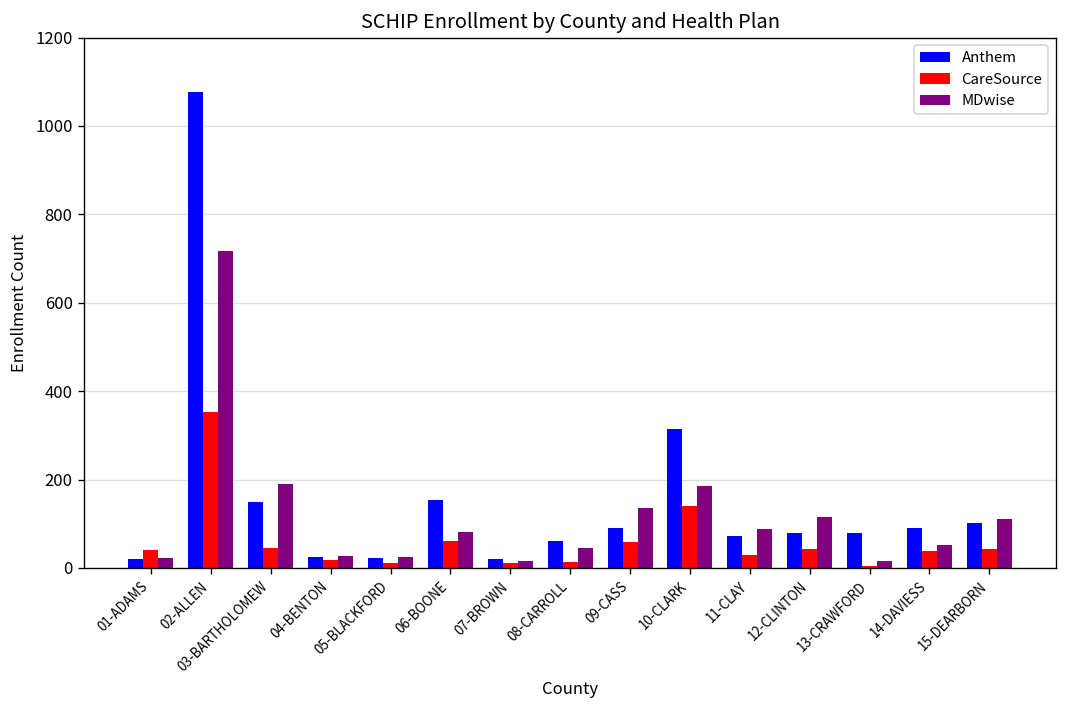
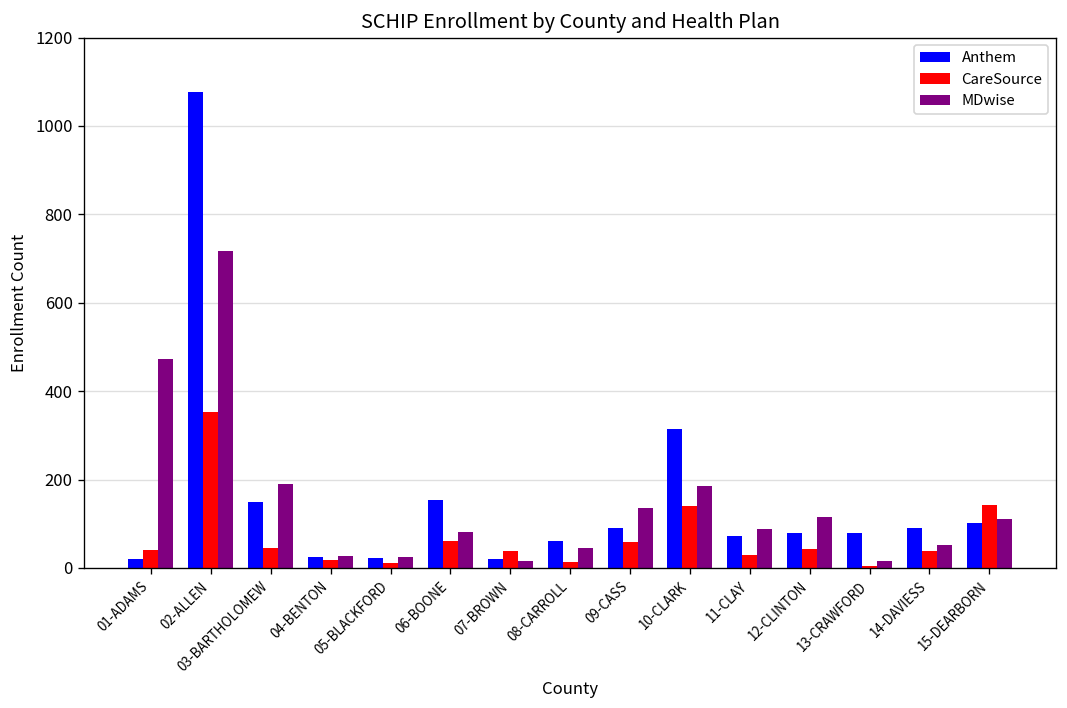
MDwise, 01-ADAMS: 20 -> 470
CareSource, 07-BROWN: 10 -> 40
CareSource, 15-DEARBORN: 40 -> 140
